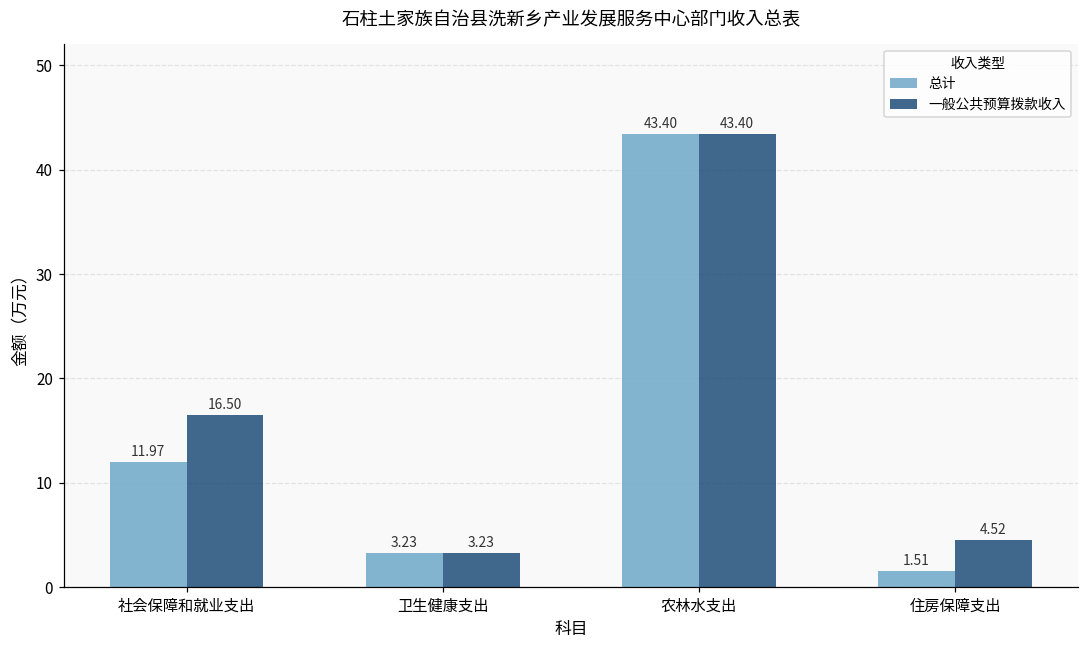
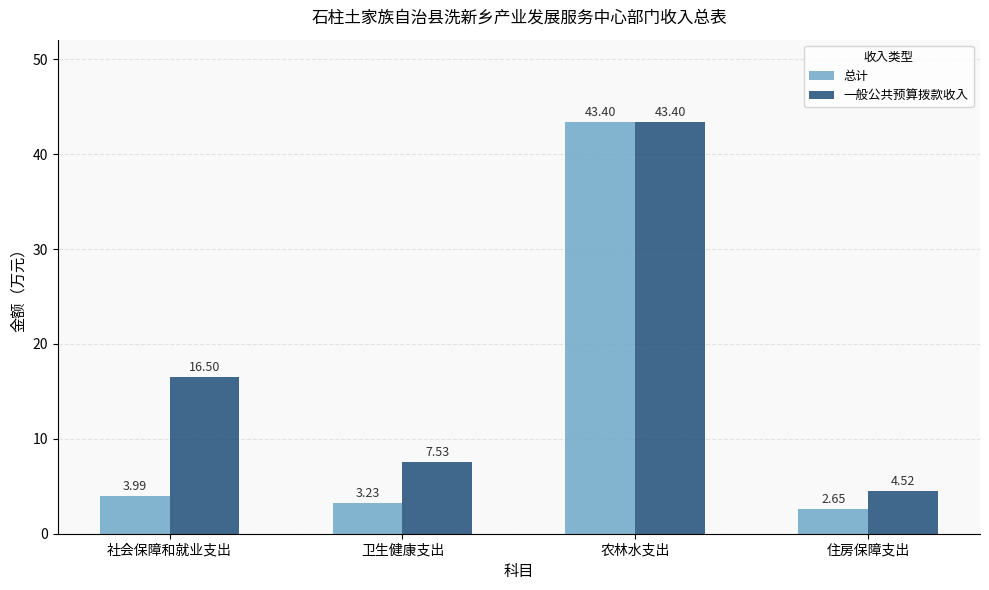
总计, 社会保障和就业支出: 11.97 -> 3.99
一般公共预算拨款收入, 卫生健康支出: 3.23 -> 7.53
总计, 住房保障支出: 1.51 -> 2.65
